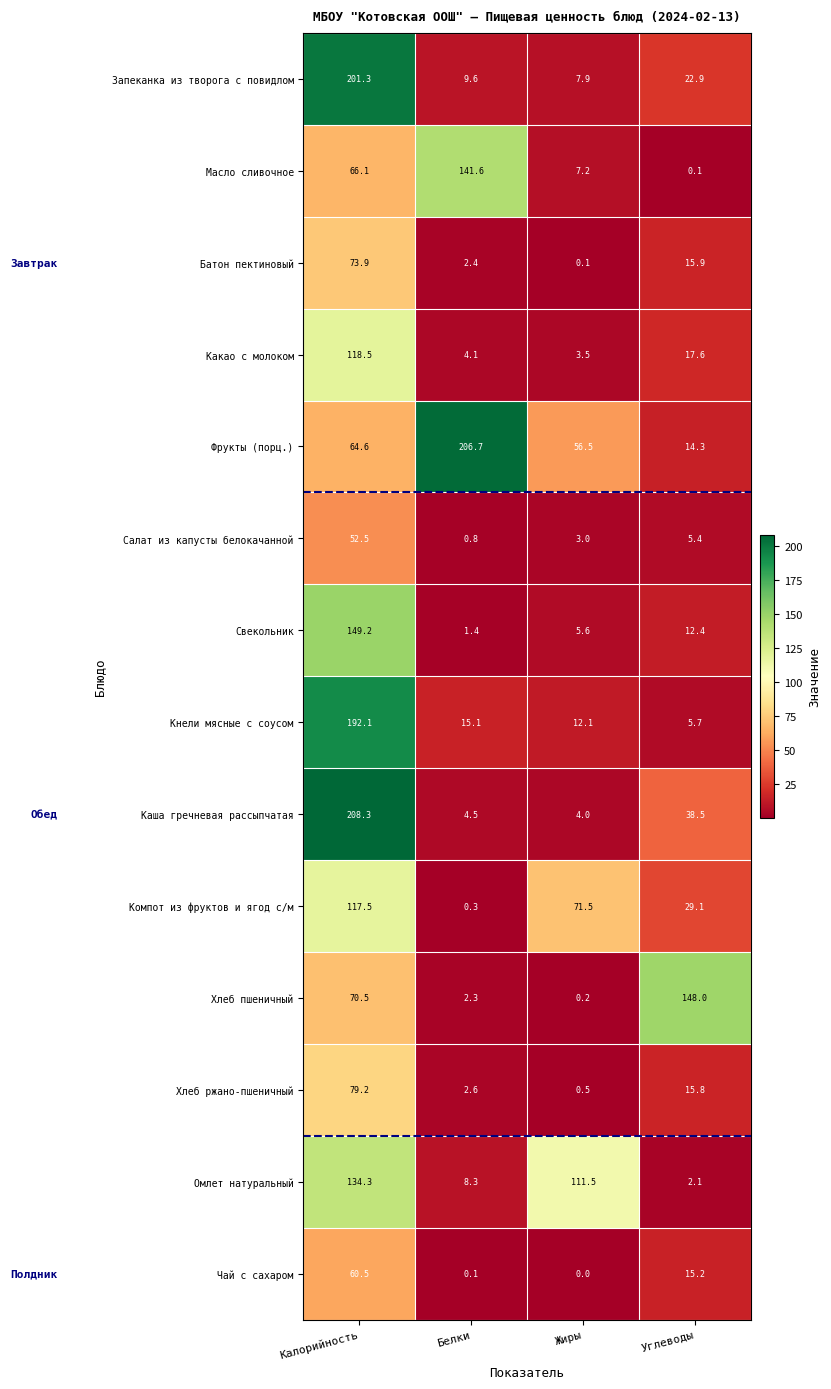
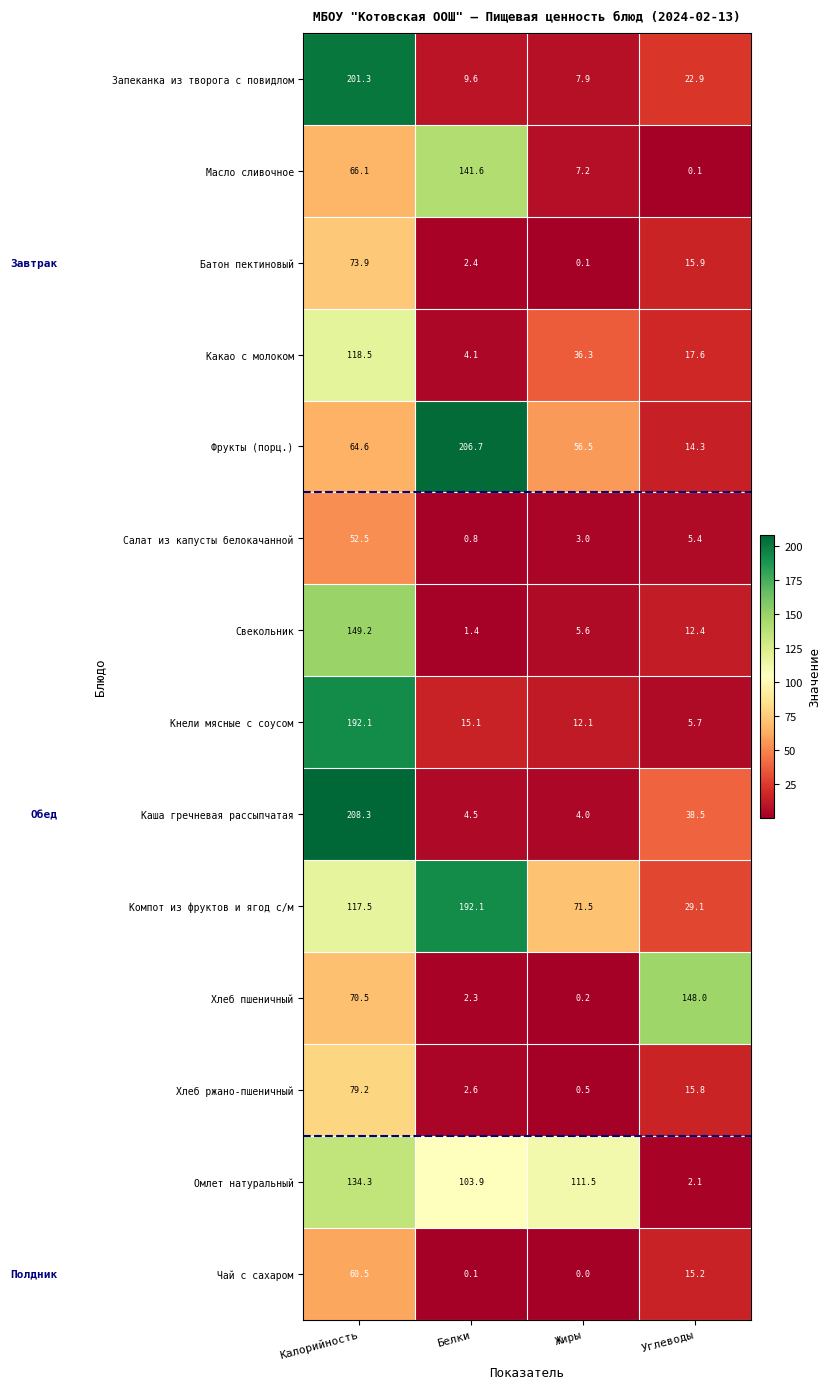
Какао с молоком, Жиры: 3.5 -> 36.3
Компот из фруктов и ягод с/м, Белки: 0.3 -> 192.1
Омлет натуральный, Белки: 8.3 -> 103.9
